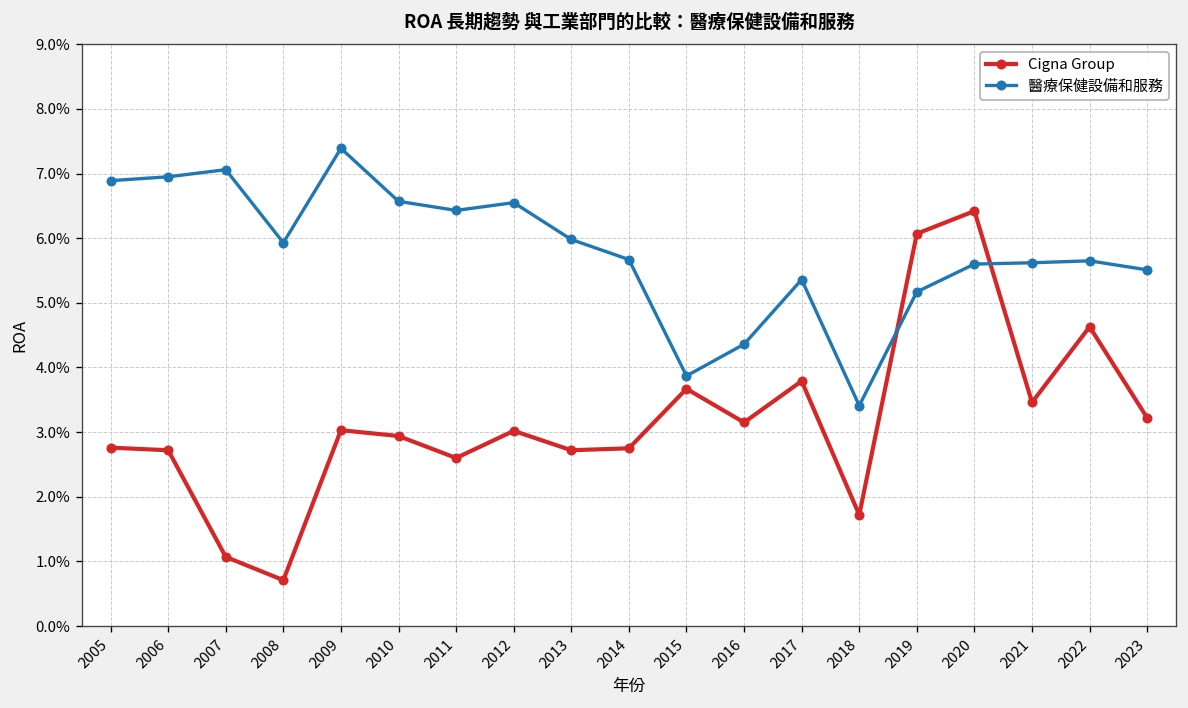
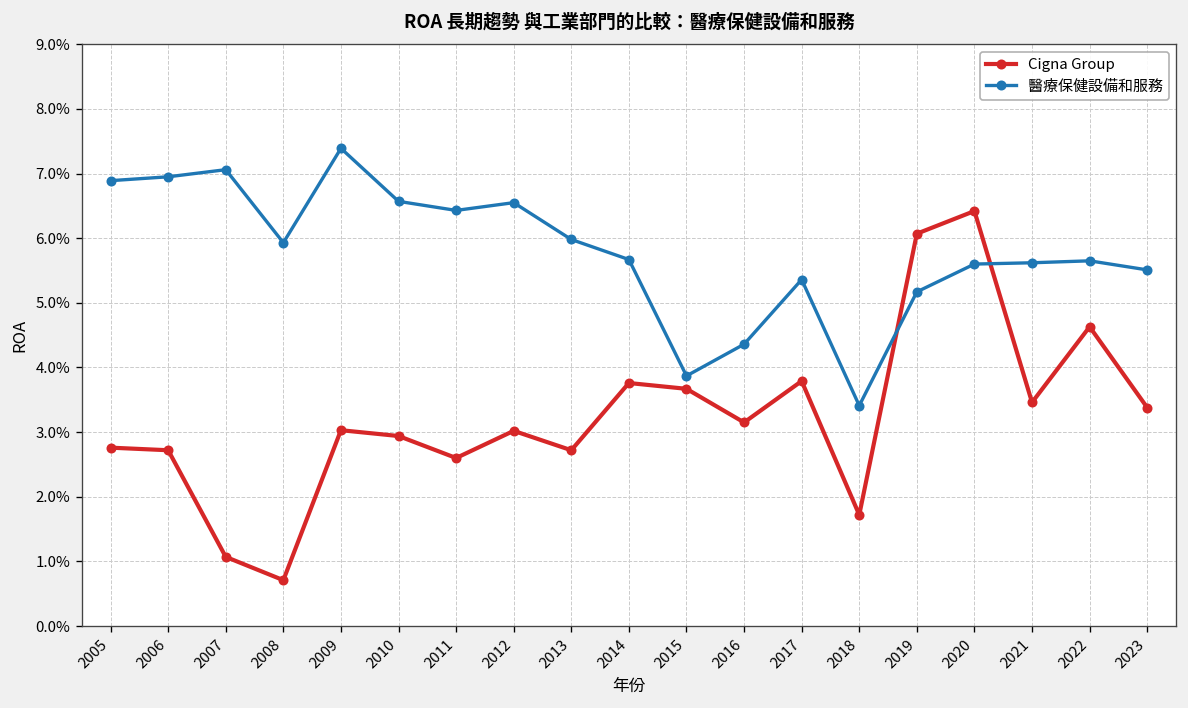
Cigna Group, 2014: 2.8% -> 3.8%
Cigna Group, 2023: 3.2% -> 3.4%
